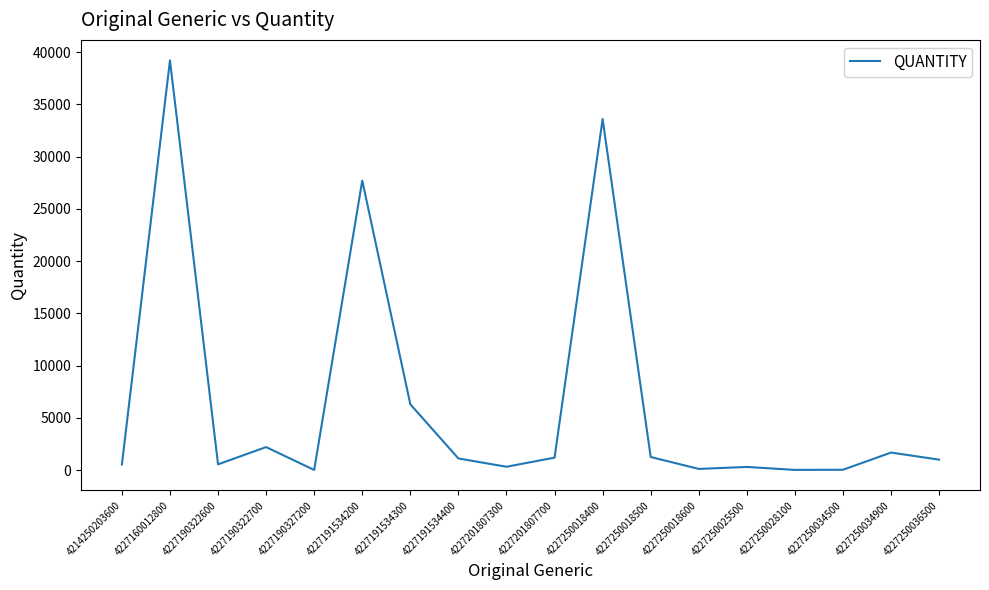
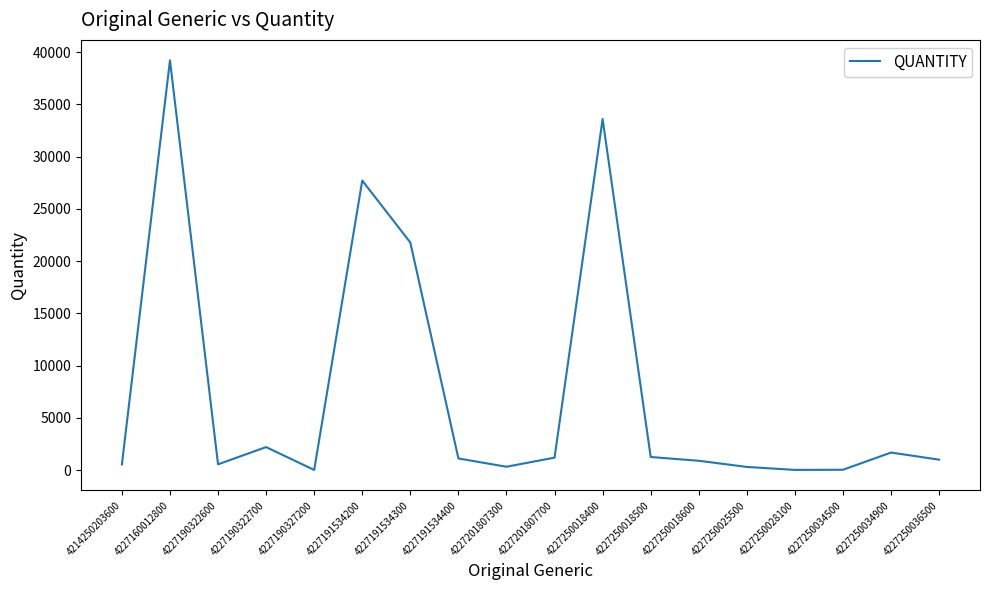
4227191534300: 6300 -> 21800
4227250018600: 100 -> 900
